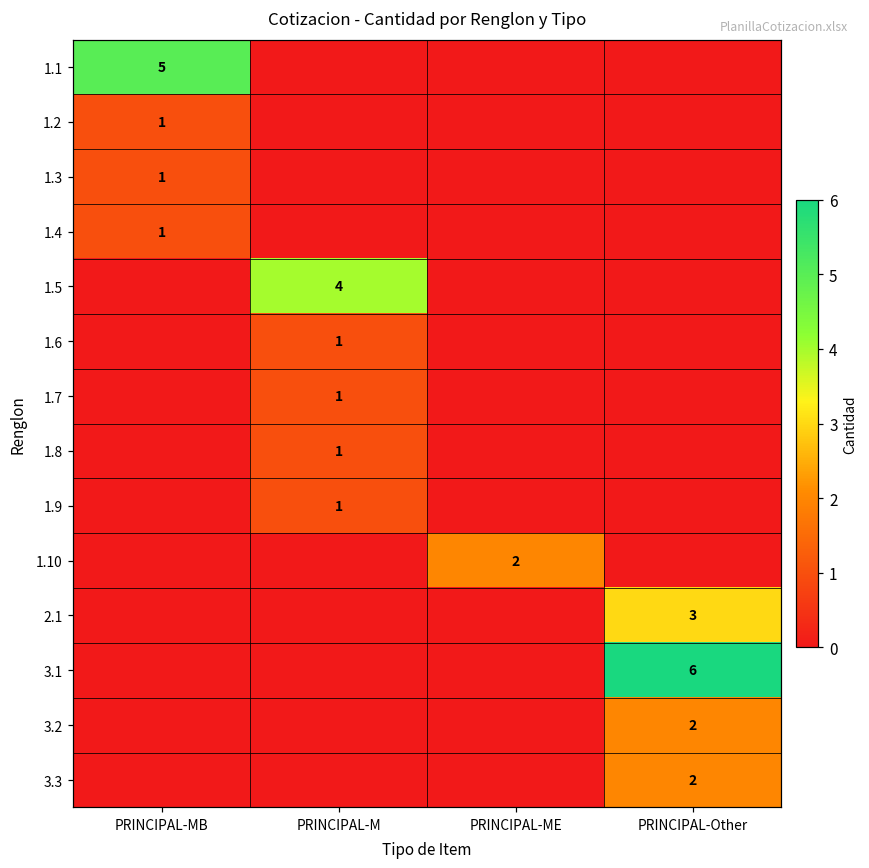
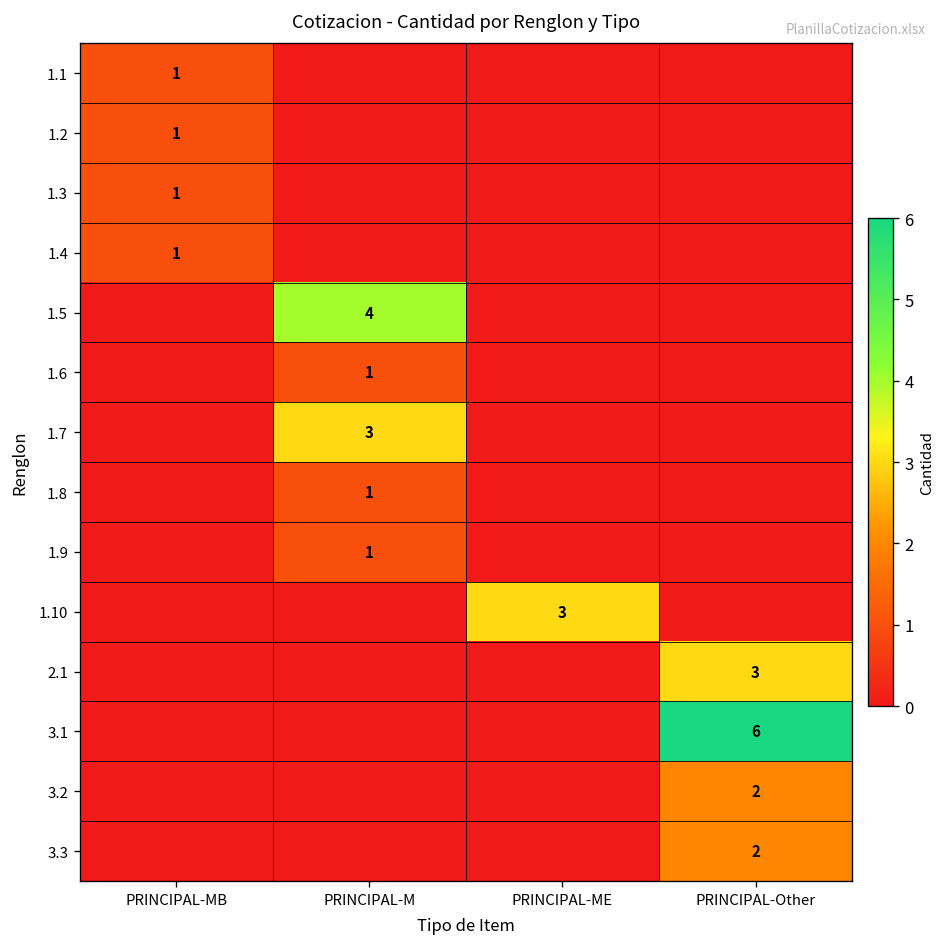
1.1, PRINCIPAL-MB: 5 -> 1
1.7, PRINCIPAL-M: 1 -> 3
1.10, PRINCIPAL-ME: 2 -> 3
